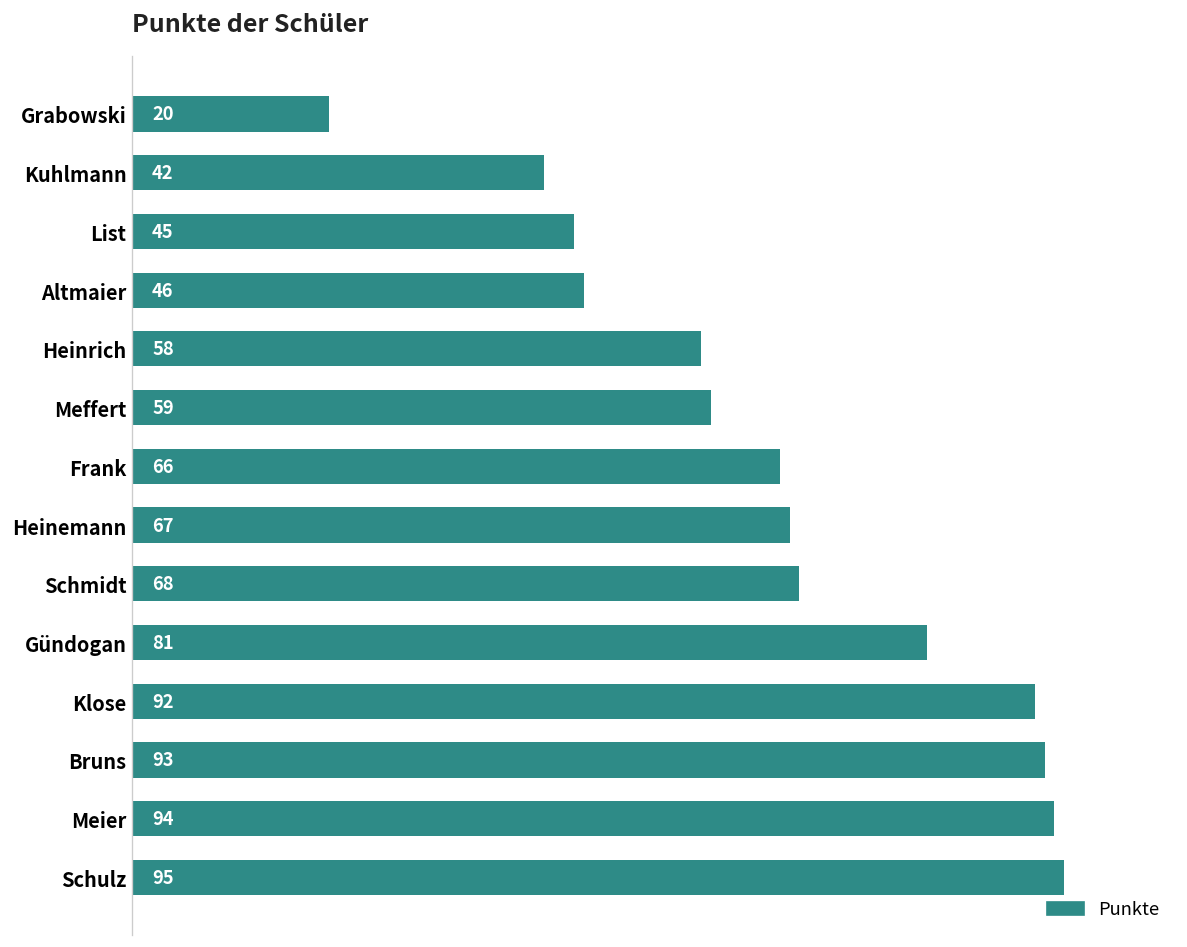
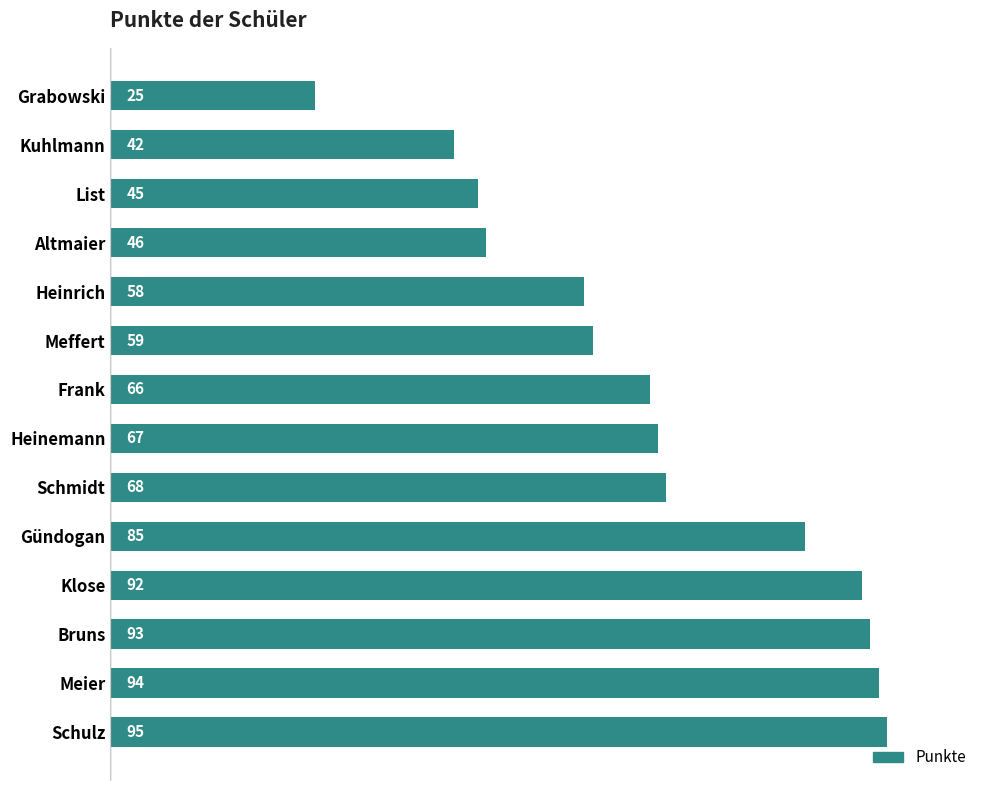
Grabowski: 20 -> 25
Gündogan: 81 -> 85
